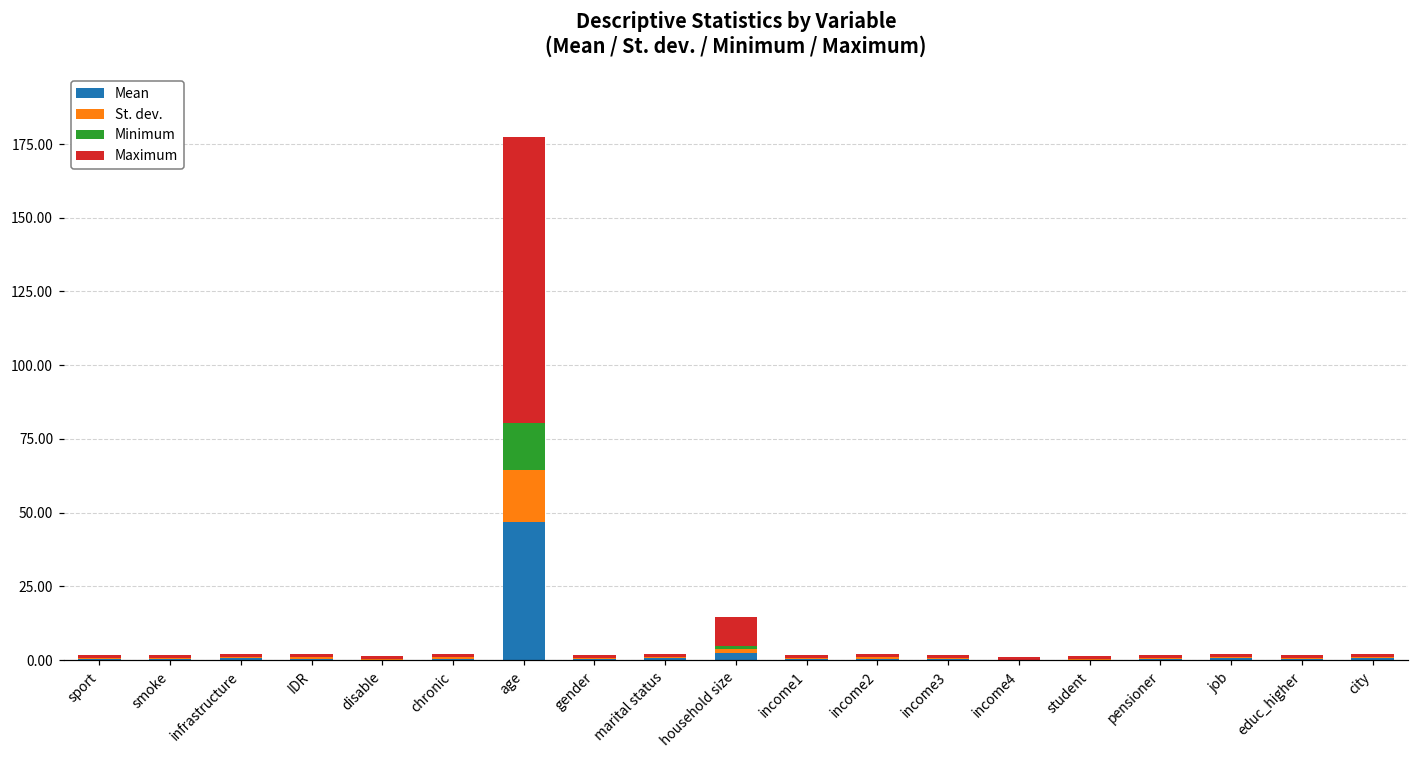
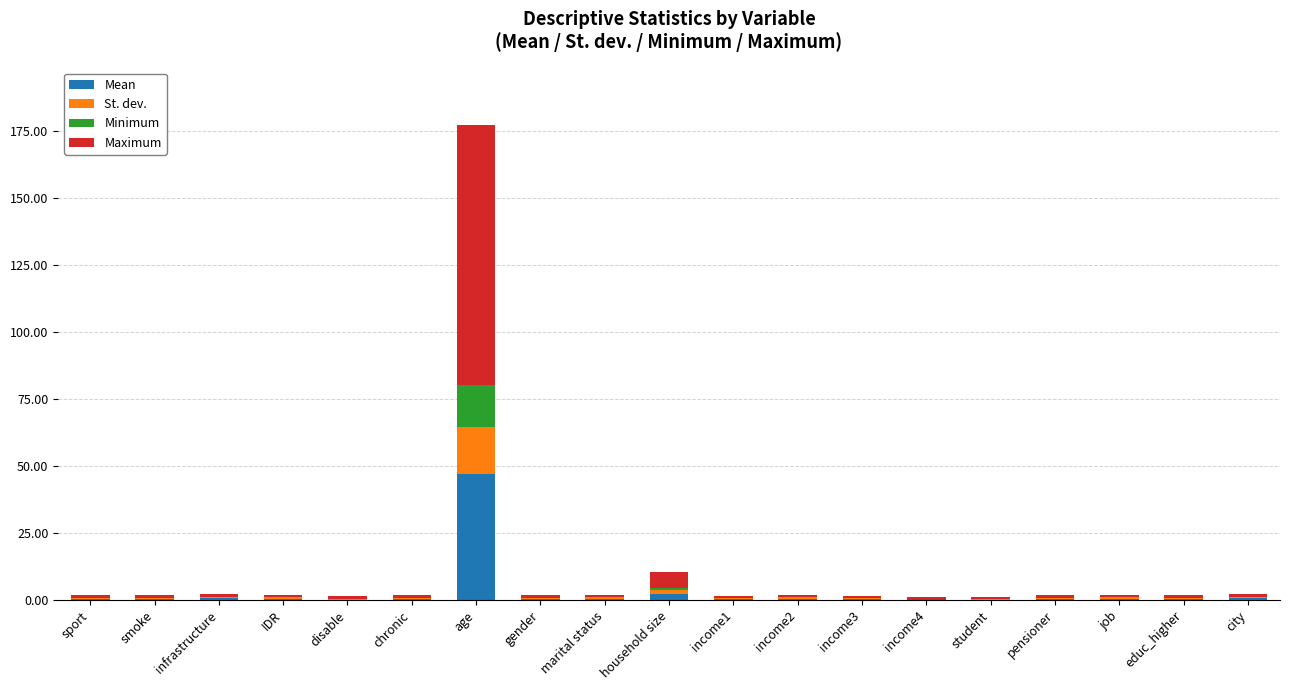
Maximum, household size: 10 -> 6
